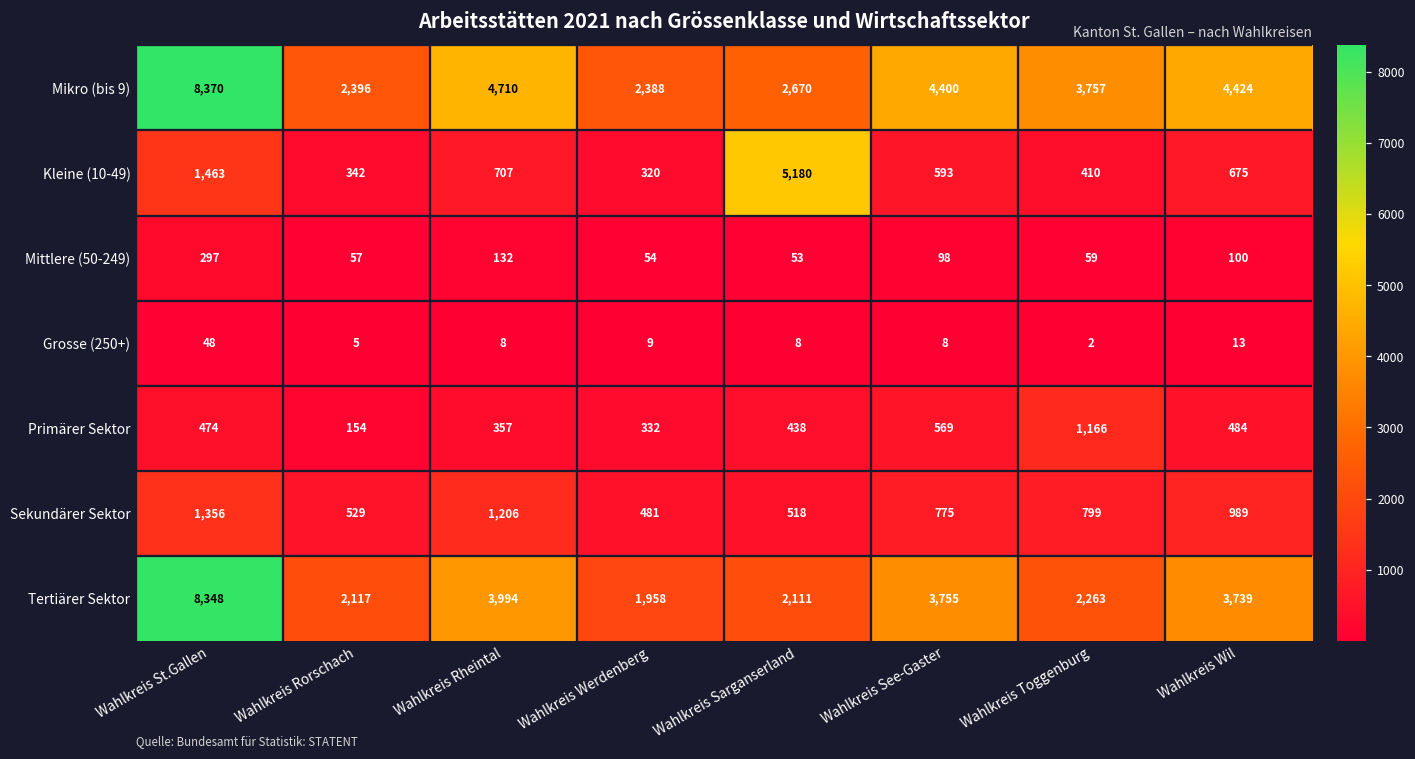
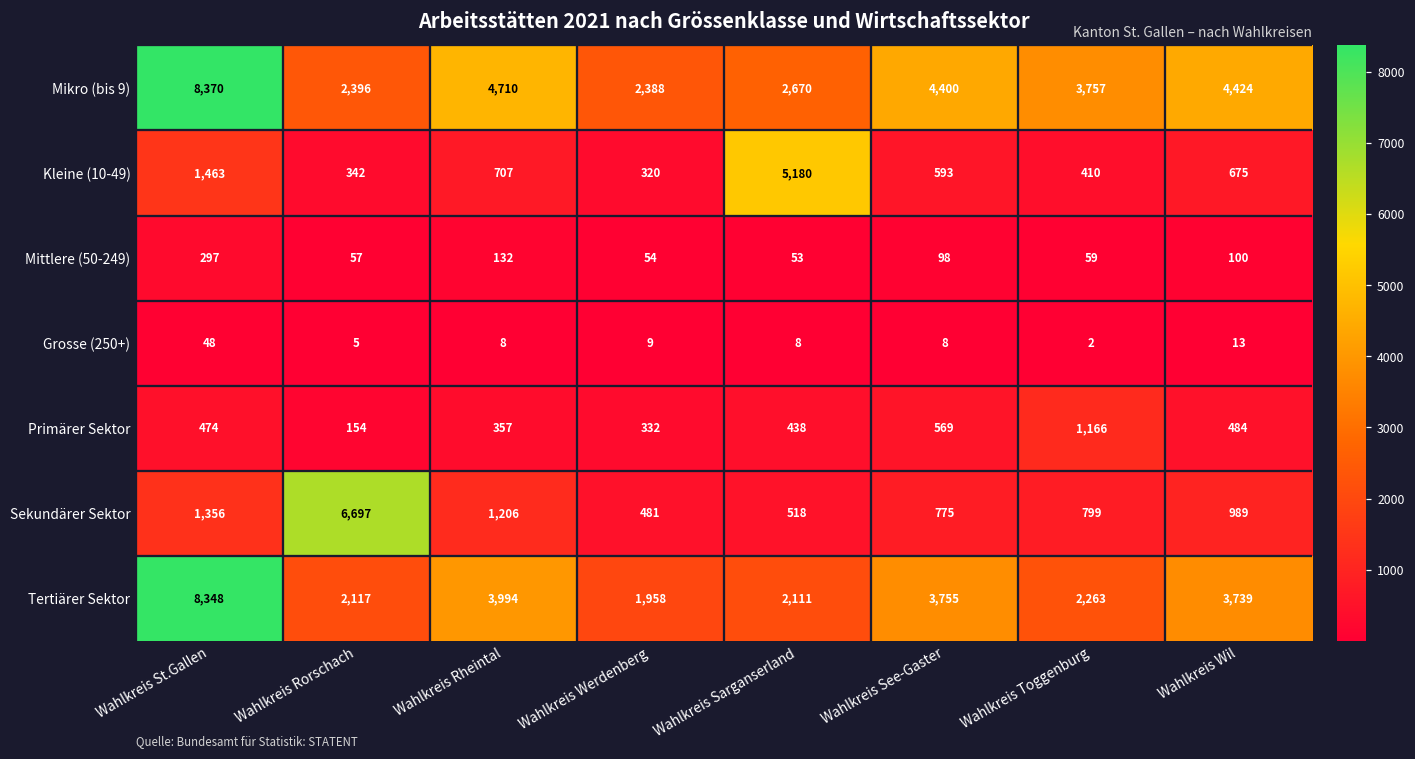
Sekundärer Sektor, Wahlkreis Rorschach: 529 -> 6,697
